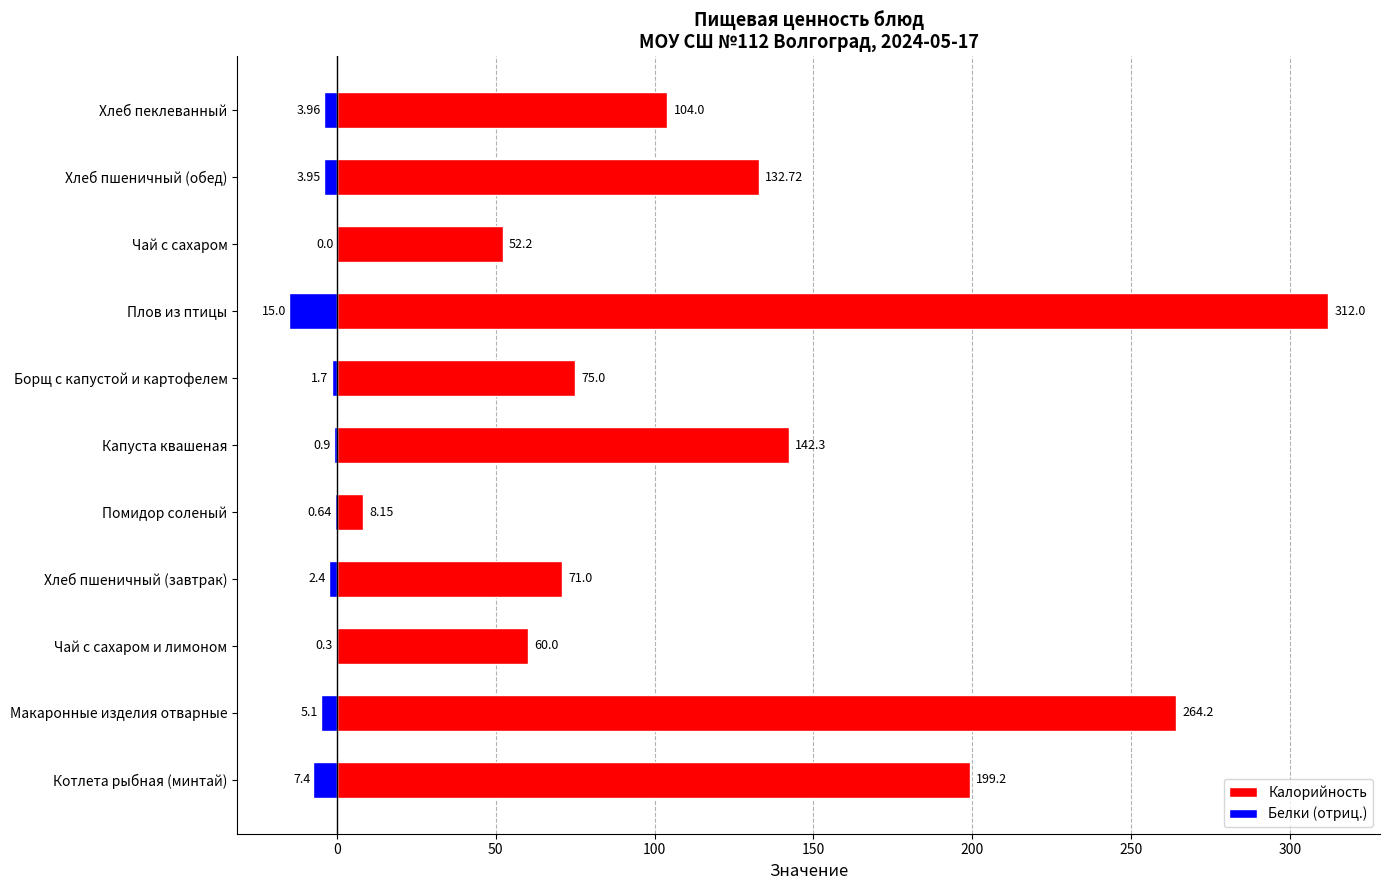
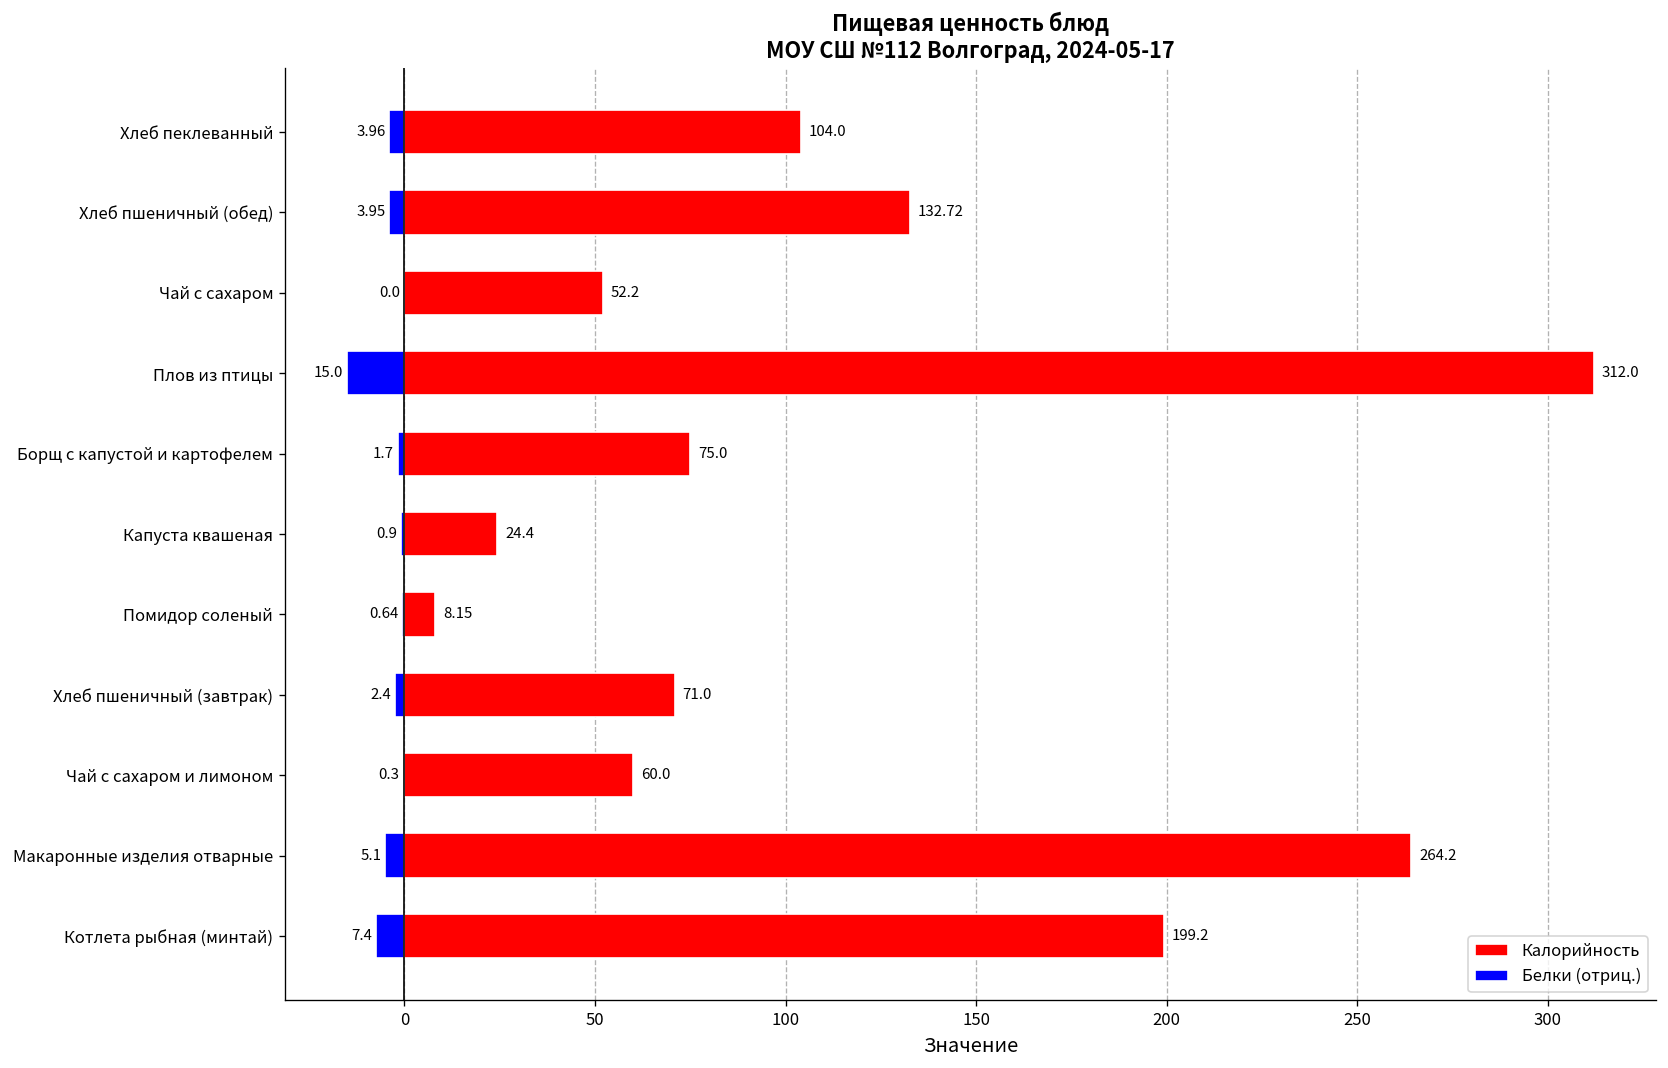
Калорийность, Капуста квашеная: 142.3 -> 24.4
